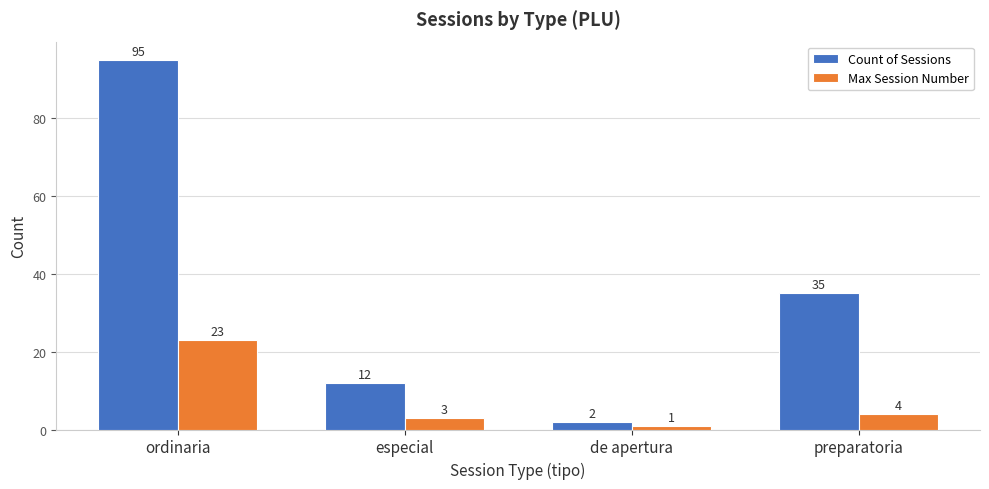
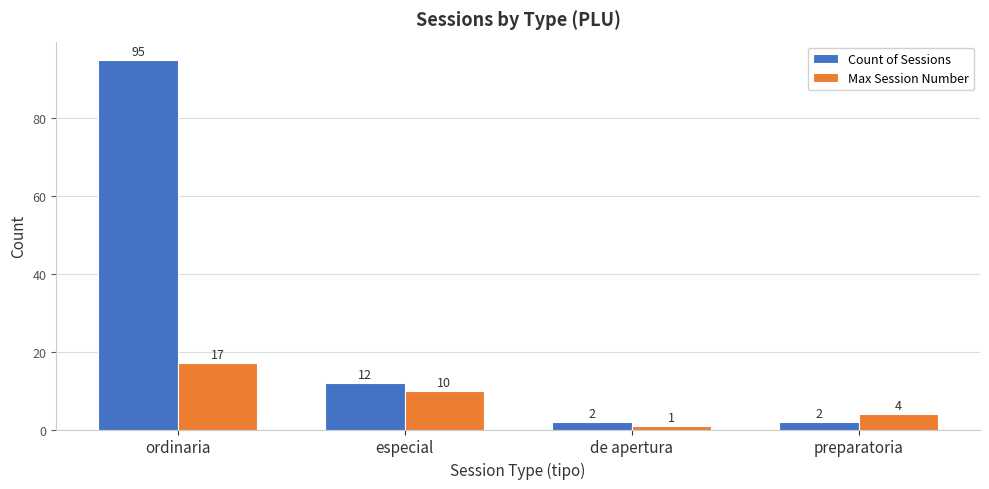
Max Session Number, ordinaria: 23 -> 17
Max Session Number, especial: 3 -> 10
Count of Sessions, preparatoria: 35 -> 2
